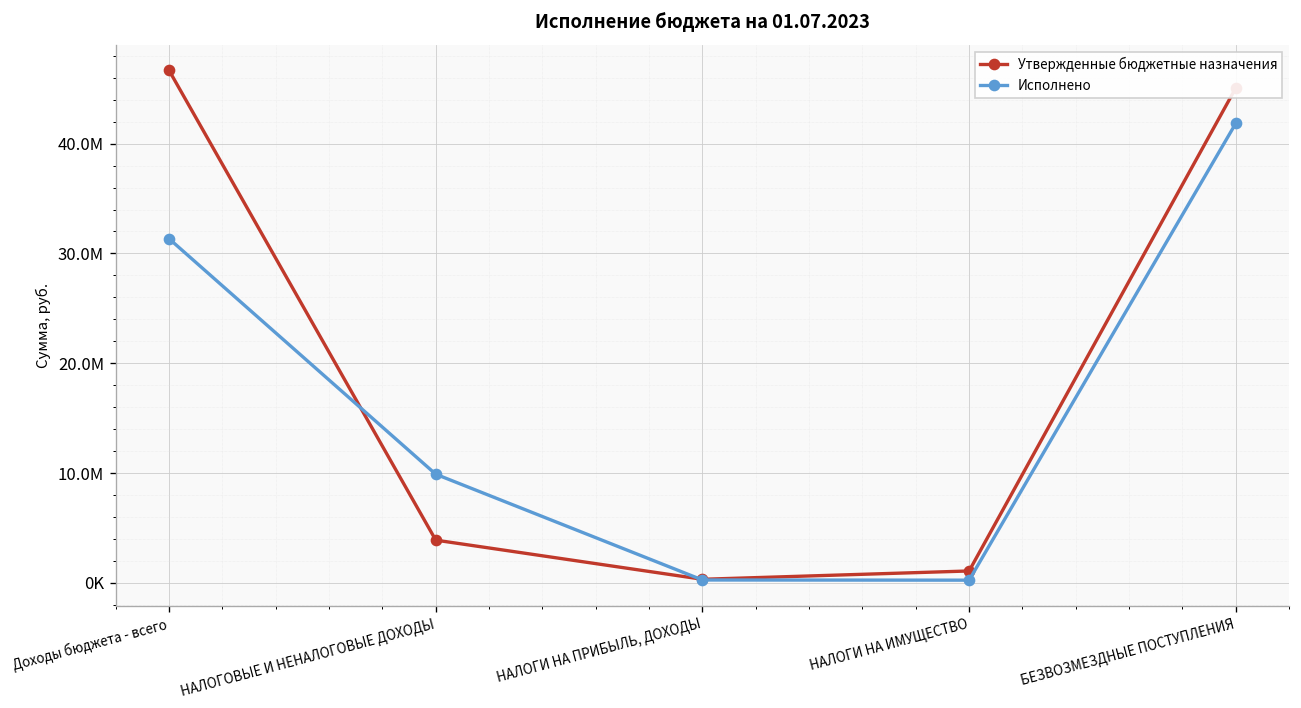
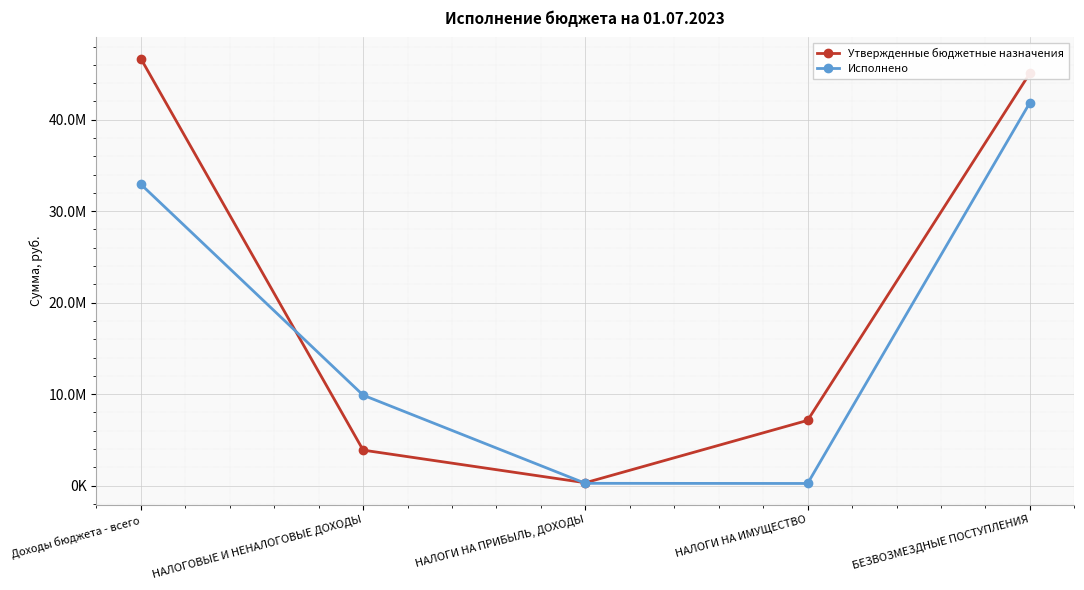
Исполнено, Доходы бюджета - всего: 31000000 -> 33000000
Утвержденные бюджетные назначения, НАЛОГИ НА ИМУЩЕСТВО: 1000000 -> 7000000
